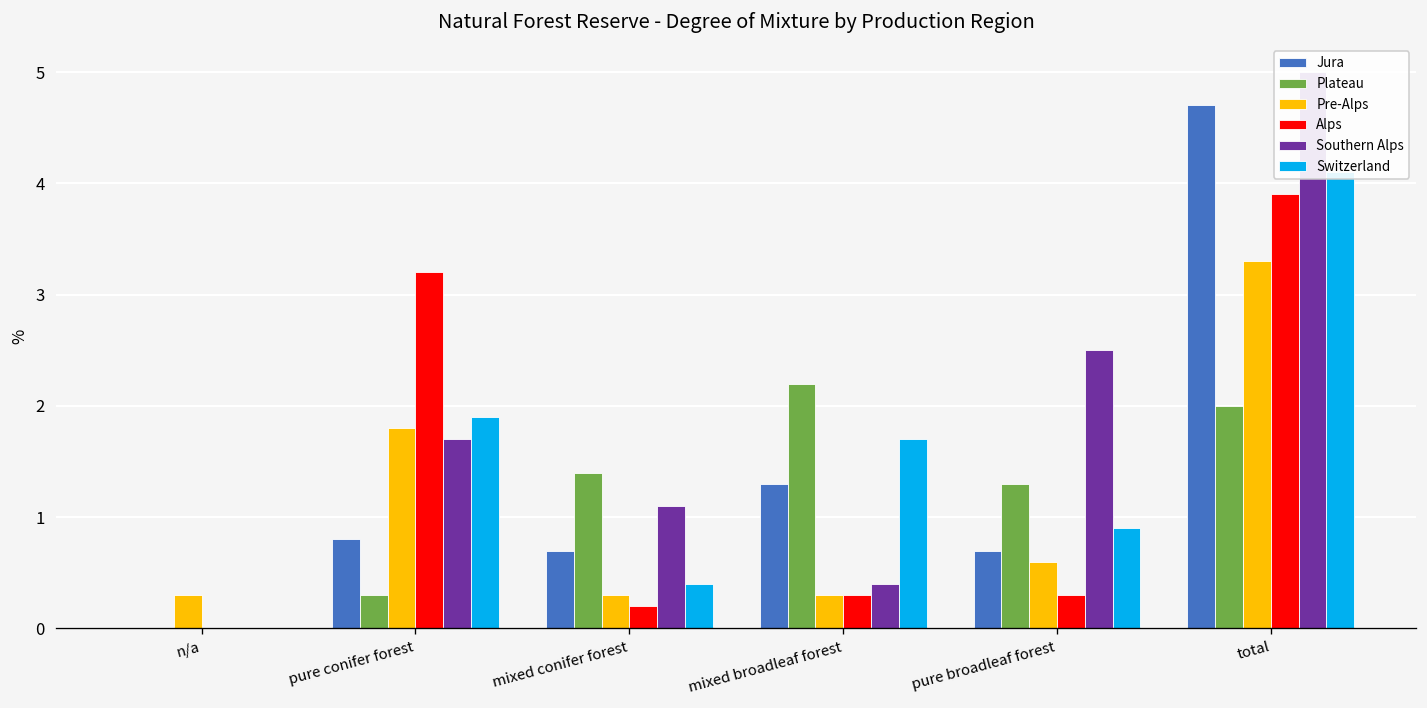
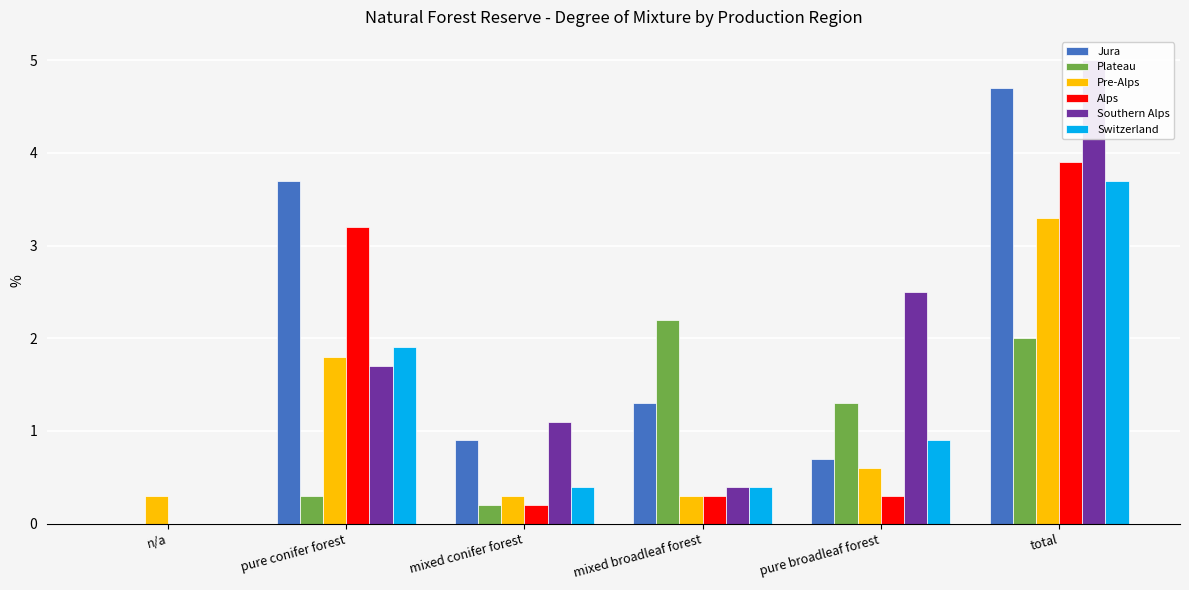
Jura, pure conifer forest: 0.8 -> 3.7
Jura, mixed conifer forest: 0.7 -> 0.9
Plateau, mixed conifer forest: 1.4 -> 0.2
Switzerland, mixed broadleaf forest: 1.7 -> 0.4
Switzerland, total: 4.1 -> 3.7
